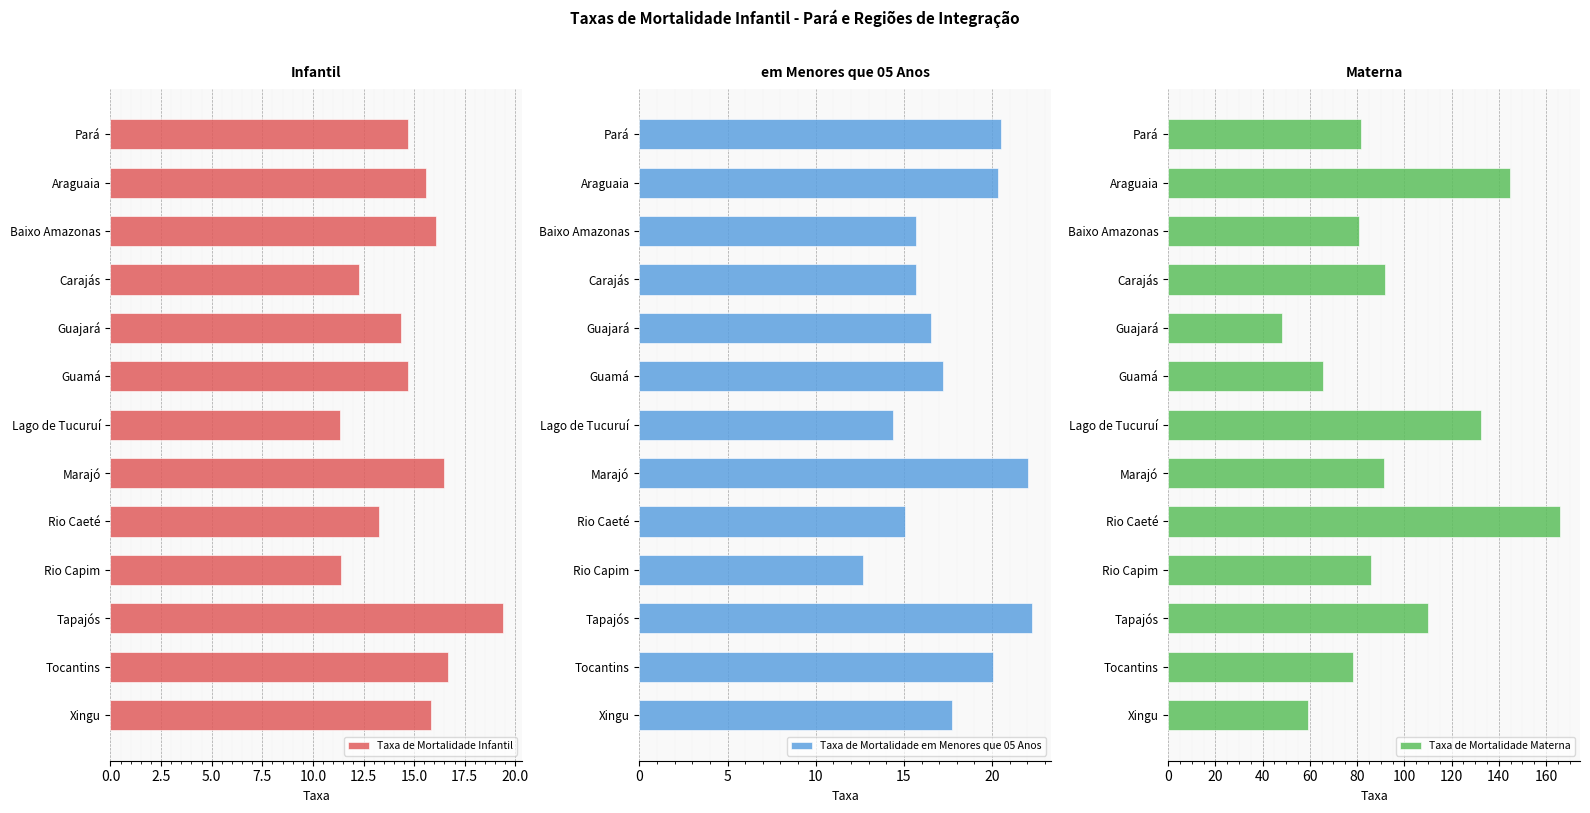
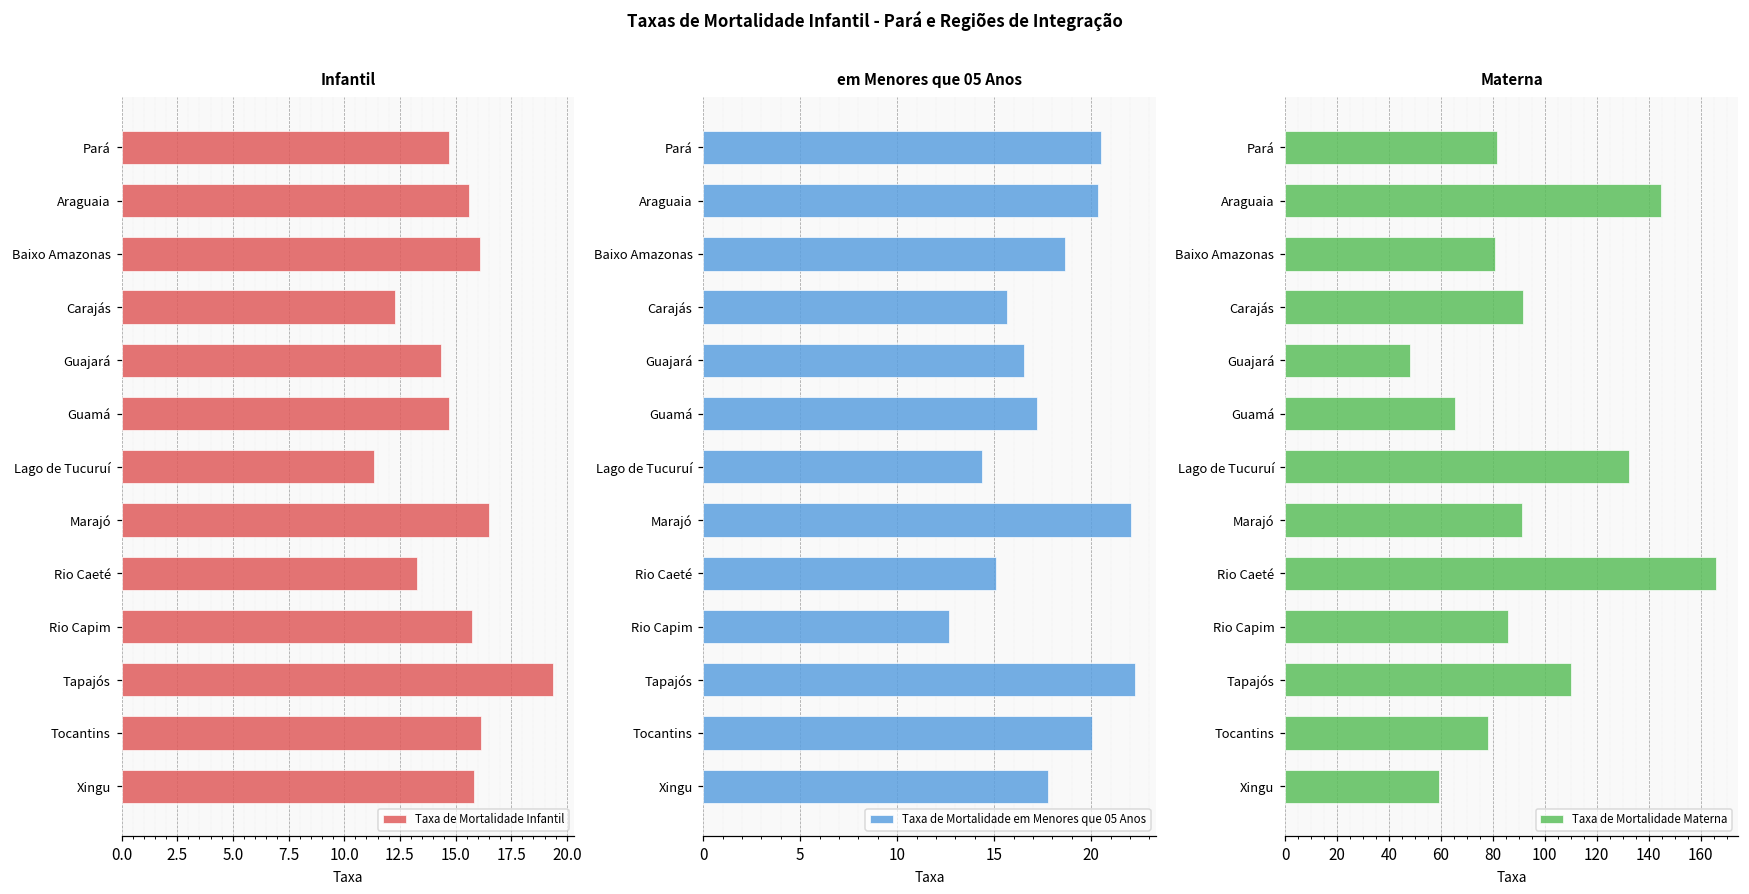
Infantil, Rio Capim: 11.4 -> 15.7
Infantil, Tocantins: 16.7 -> 16.2
em Menores que 05 Anos, Baixo Amazonas: 15.7 -> 18.7
